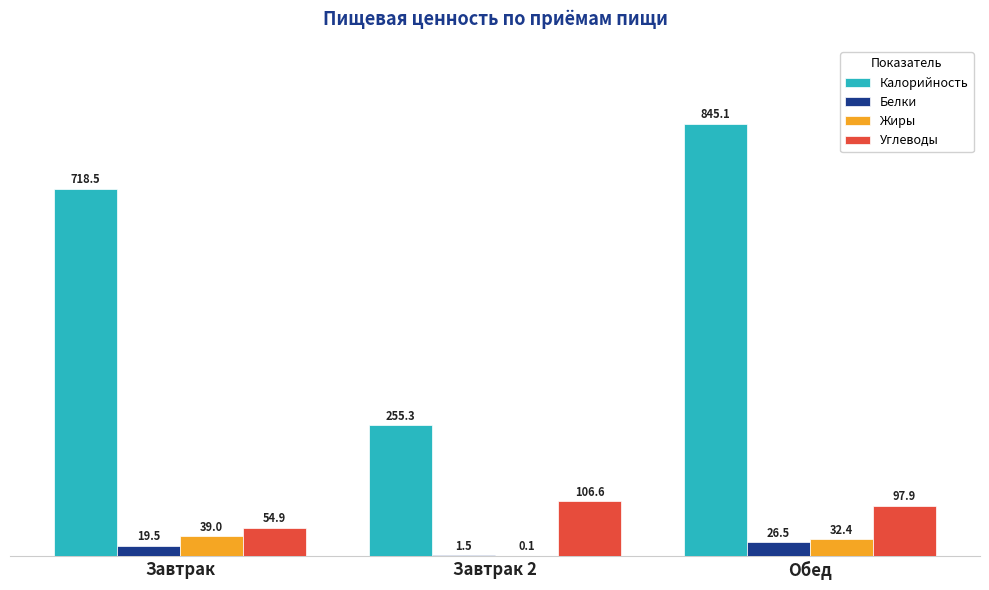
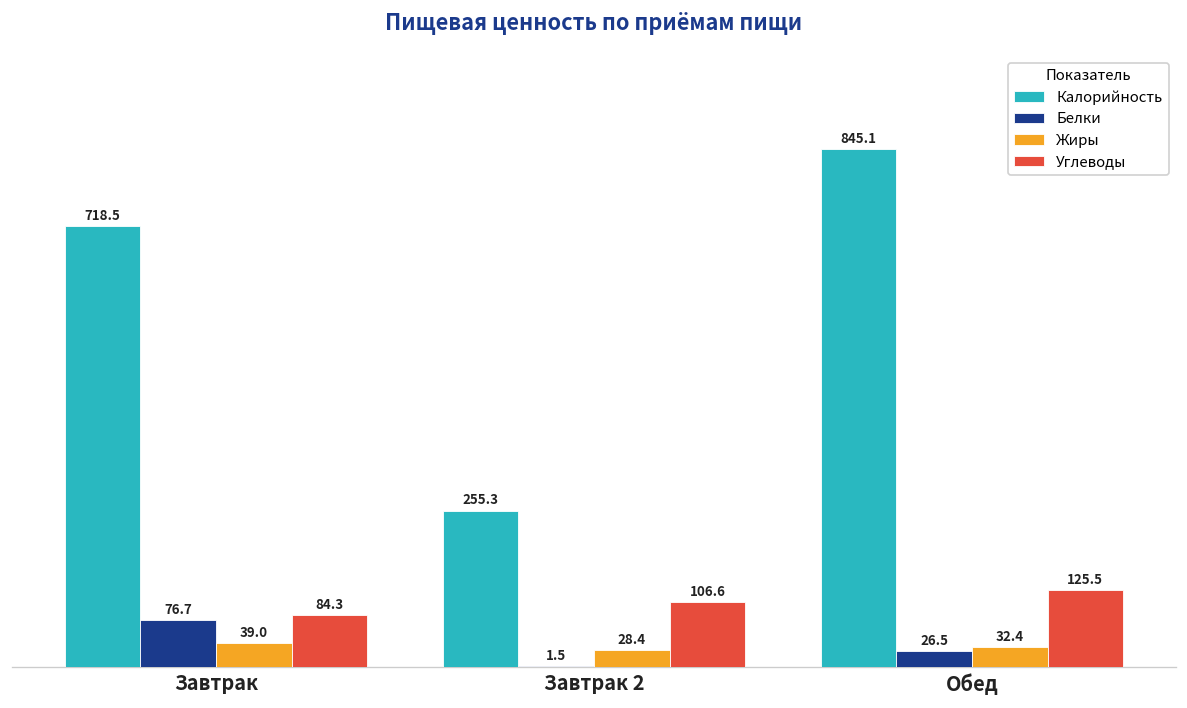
Белки, Завтрак: 19.5 -> 76.7
Углеводы, Завтрак: 54.9 -> 84.3
Жиры, Завтрак 2: 0.1 -> 28.4
Углеводы, Обед: 97.9 -> 125.5
